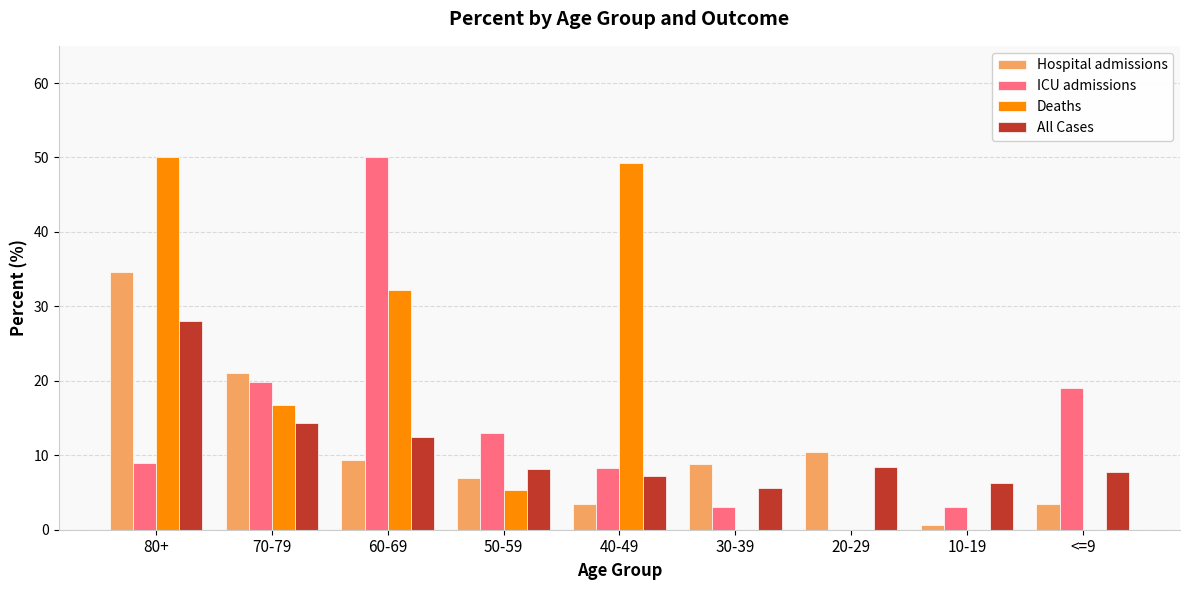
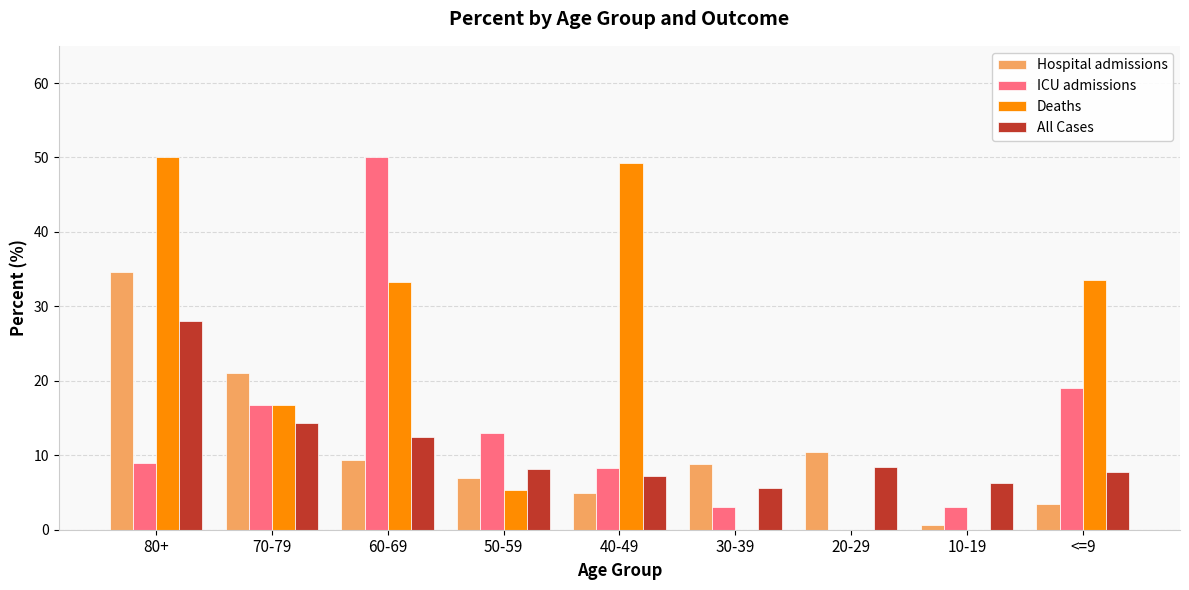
ICU admissions, 70-79: 20 -> 17
Deaths, 60-69: 32 -> 33
Hospital admissions, 40-49: 4 -> 5
Deaths, <=9: 0 -> 34
